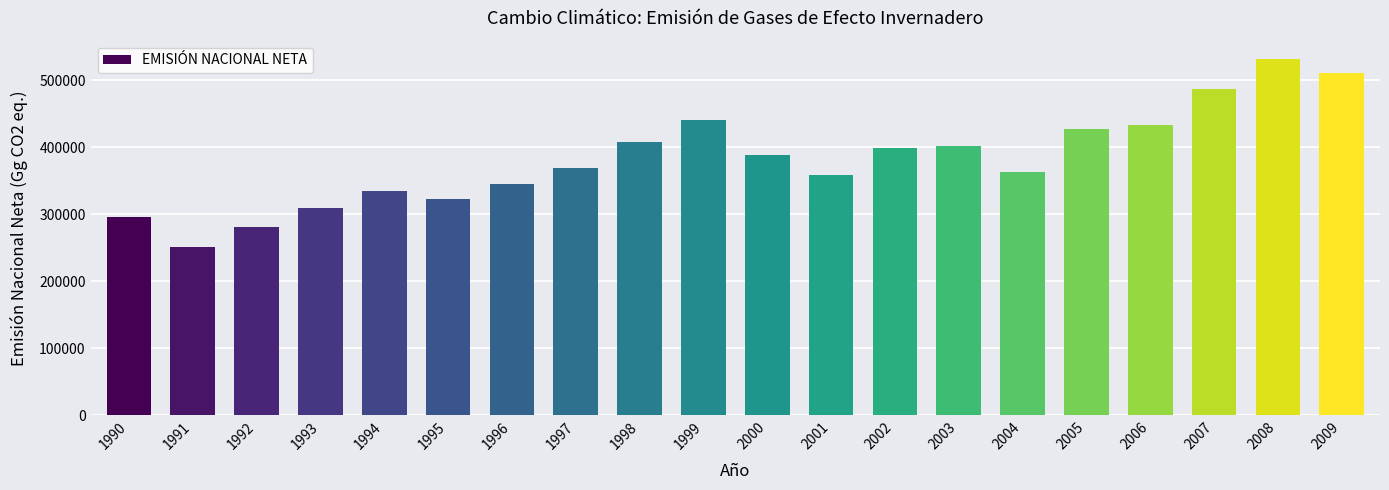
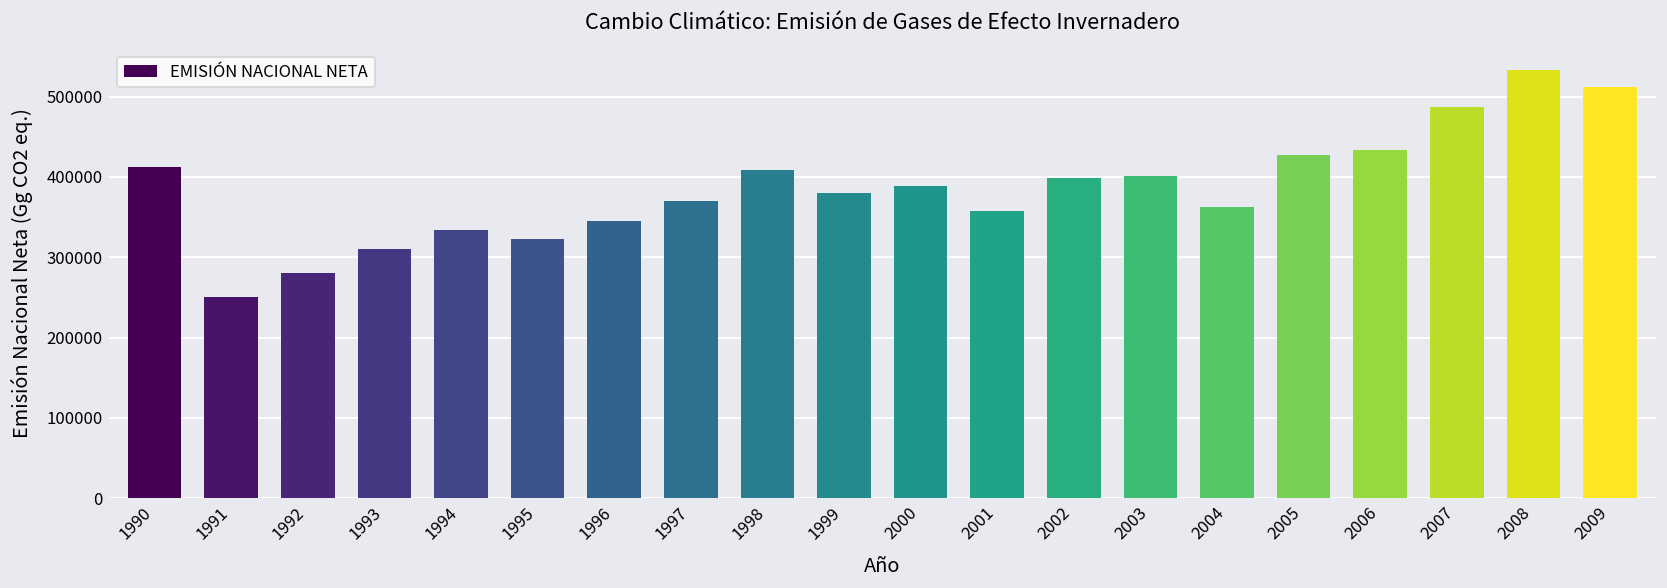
1990: 300000 -> 410000
1999: 440000 -> 380000
